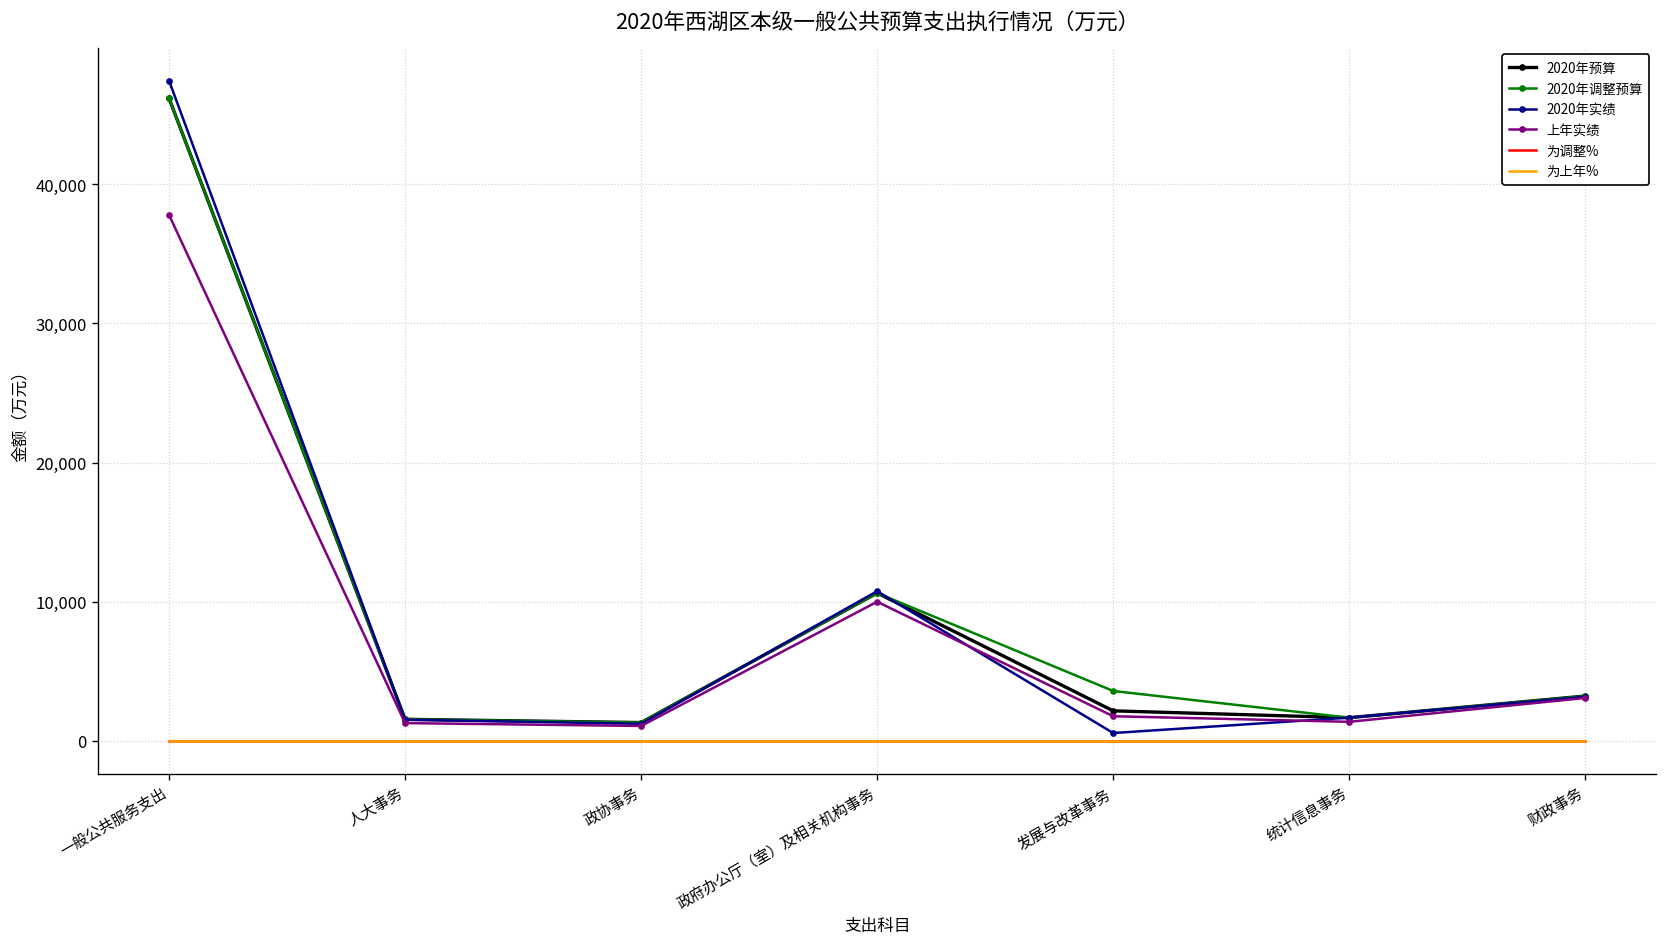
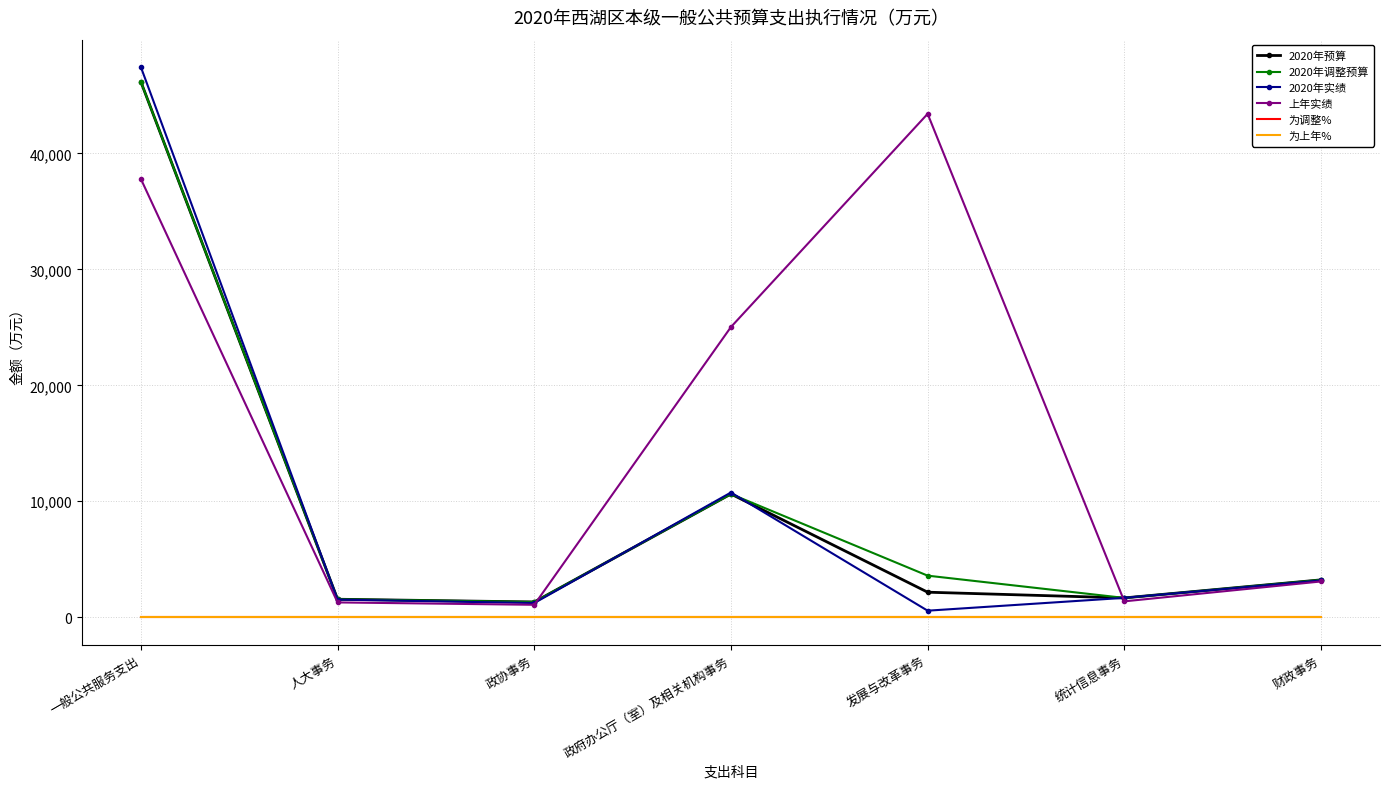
上年实绩, 政府办公厅（室）及相关机构事务: 10,000 -> 25,000
上年实绩, 发展与改革事务: 1,800 -> 43,400
